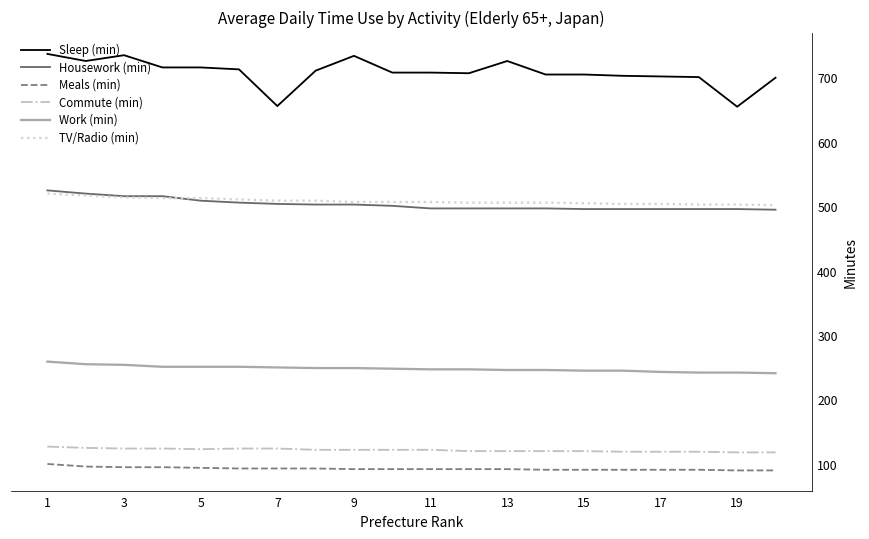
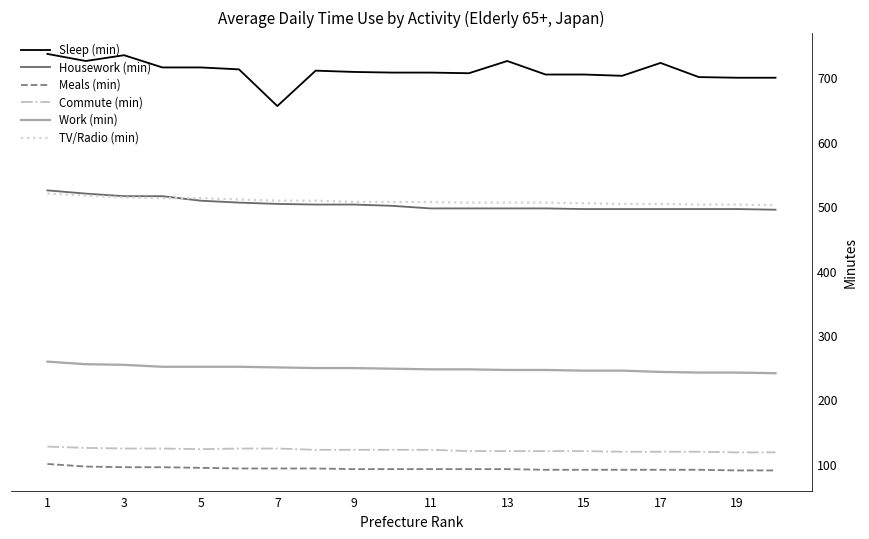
Sleep (min), 9: 740 -> 710
Sleep (min), 17: 700 -> 720
Sleep (min), 19: 660 -> 700
